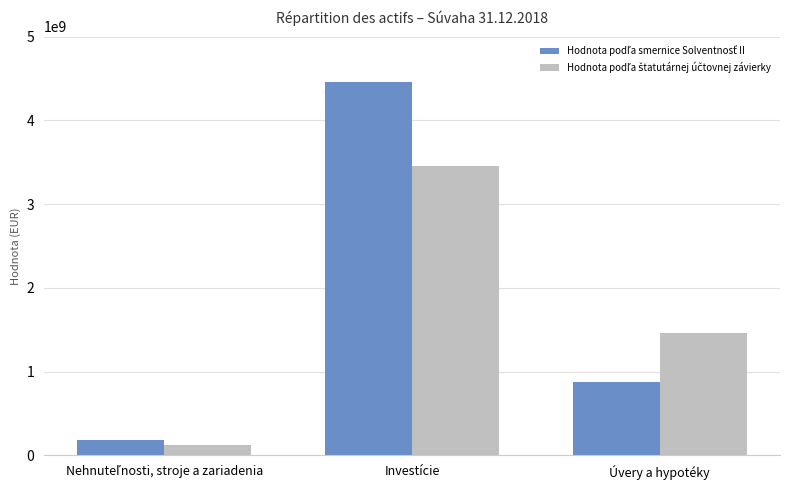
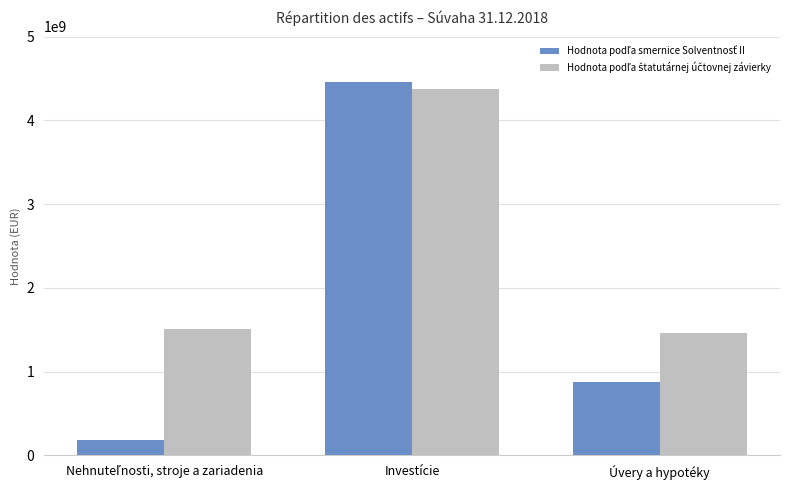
Hodnota podľa štatutárnej účtovnej závierky, Nehnuteľnosti, stroje a zariadenia: 100000000 -> 1500000000
Hodnota podľa štatutárnej účtovnej závierky, Investície: 3500000000 -> 4400000000
